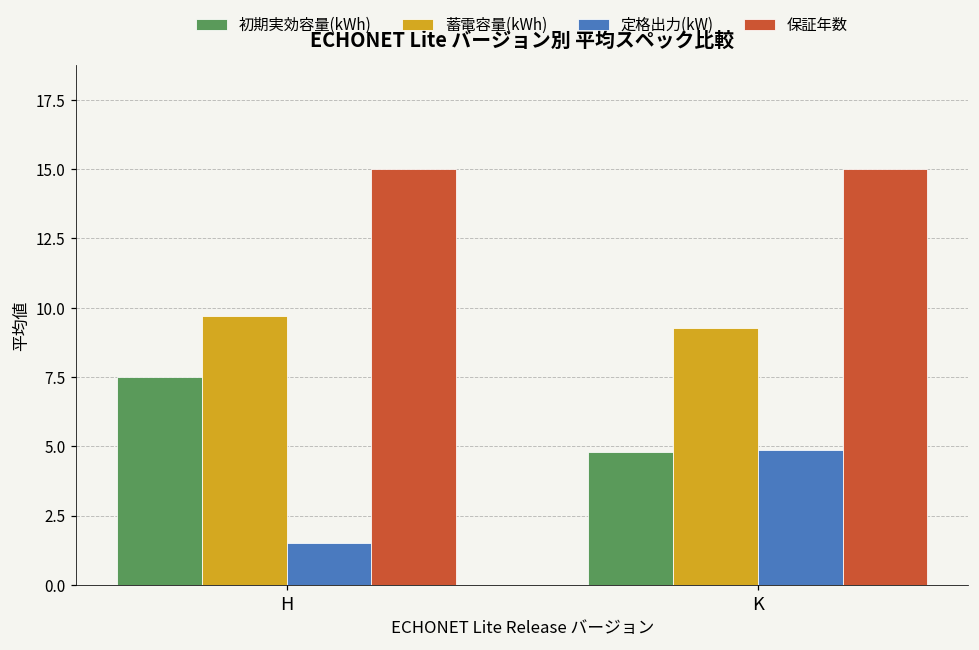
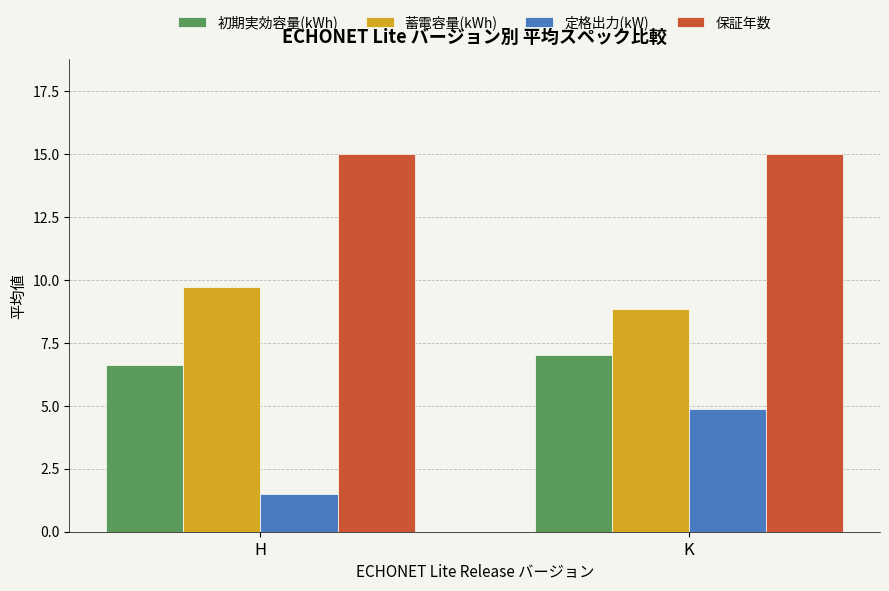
初期実効容量(kWh), H: 7.5 -> 6.6
初期実効容量(kWh), K: 4.8 -> 7.0
蓄電容量(kWh), K: 9.3 -> 8.9
